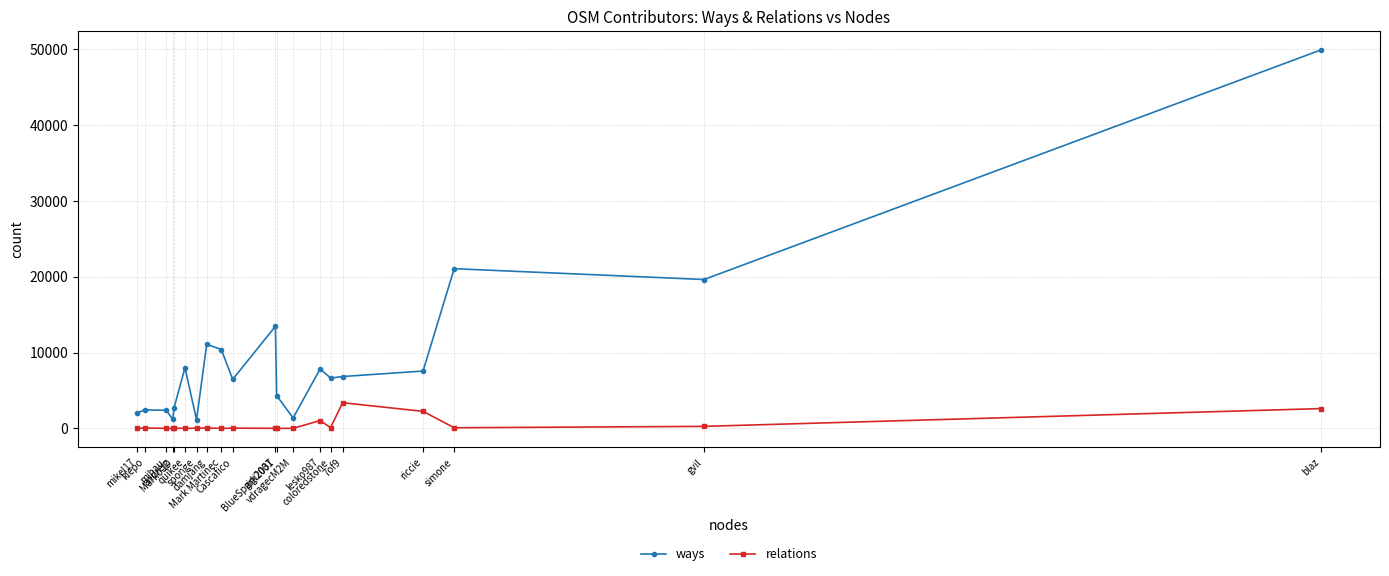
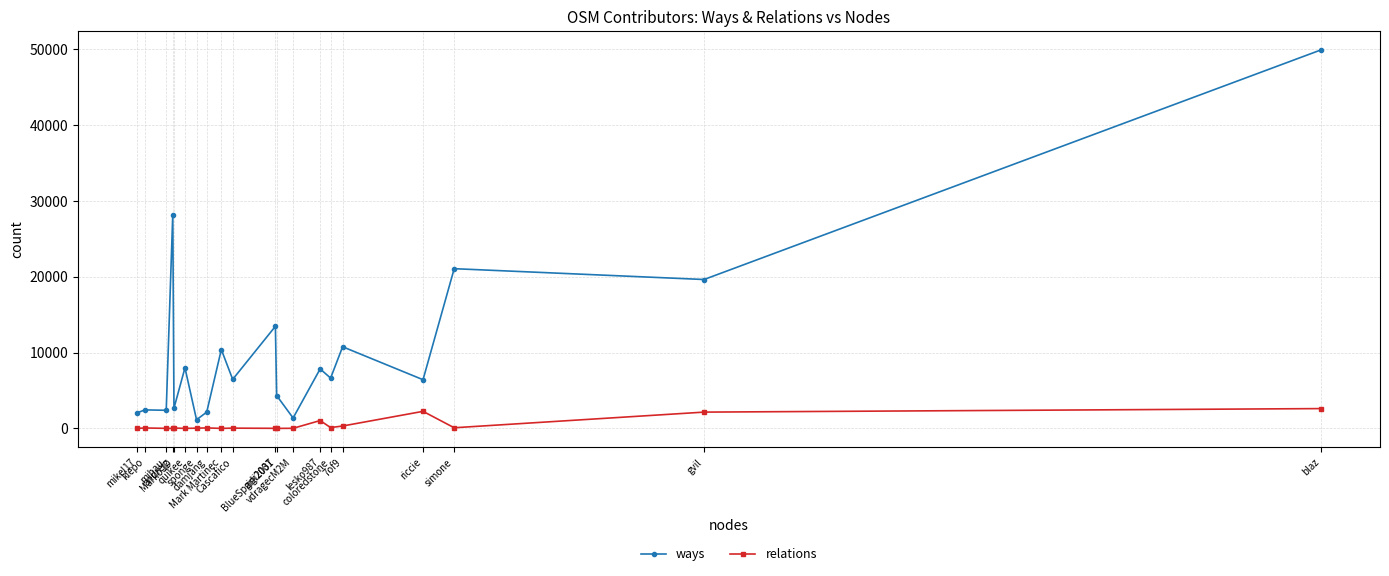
ways, andrejz: 1000 -> 28000
ways, damjang: 11000 -> 2000
ways, 7of9: 7000 -> 11000
relations, 7of9: 3000 -> 0
ways, riccie: 8000 -> 6000
relations, gvil: 0 -> 2000
